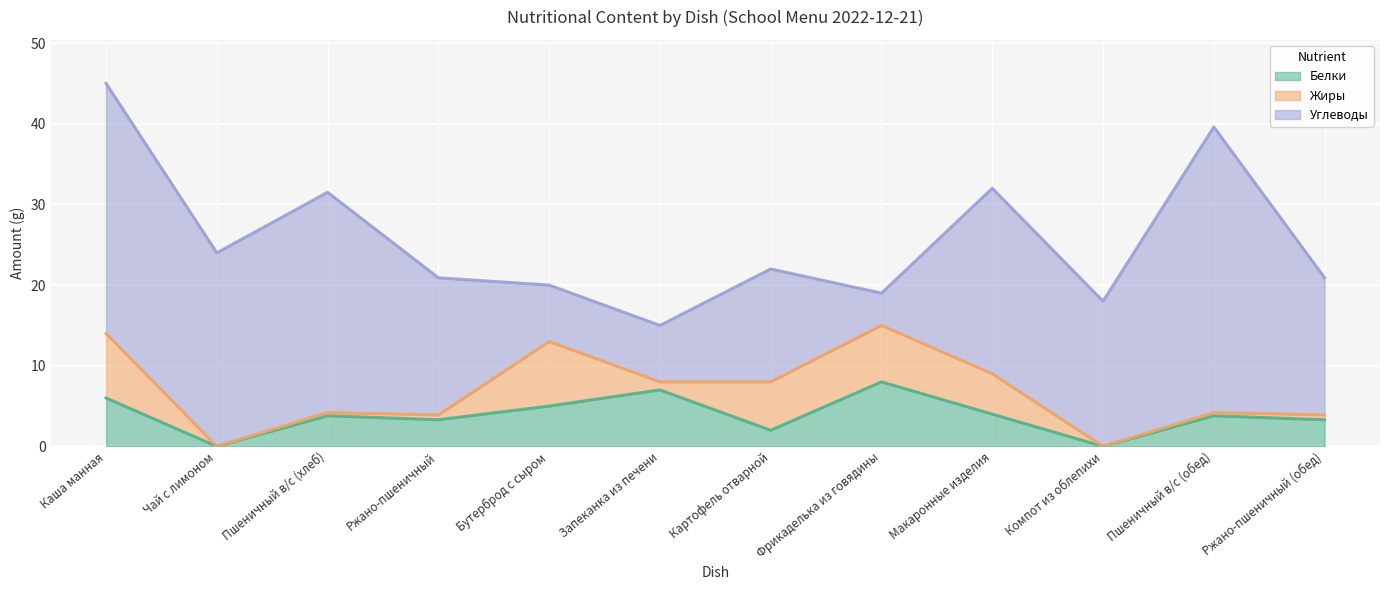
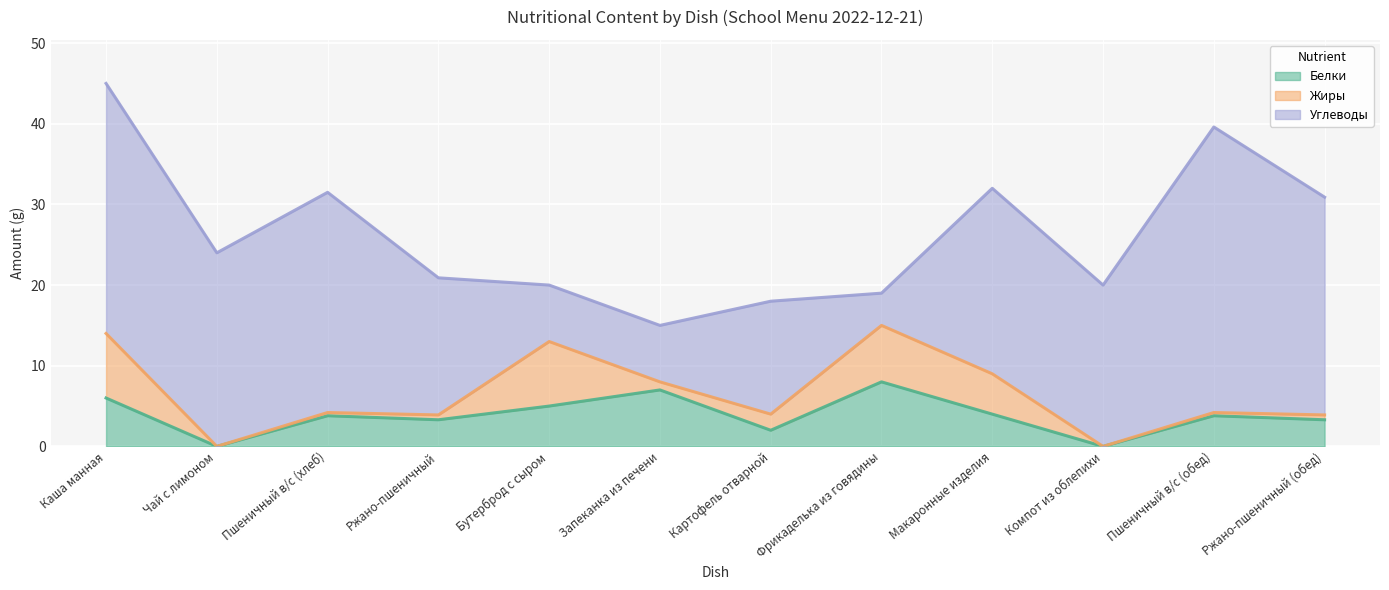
Жиры, Картофель отварной: 6 -> 2
Углеводы, Компот из облепихи: 18 -> 20
Углеводы, Ржано-пшеничный (обед): 17 -> 27
